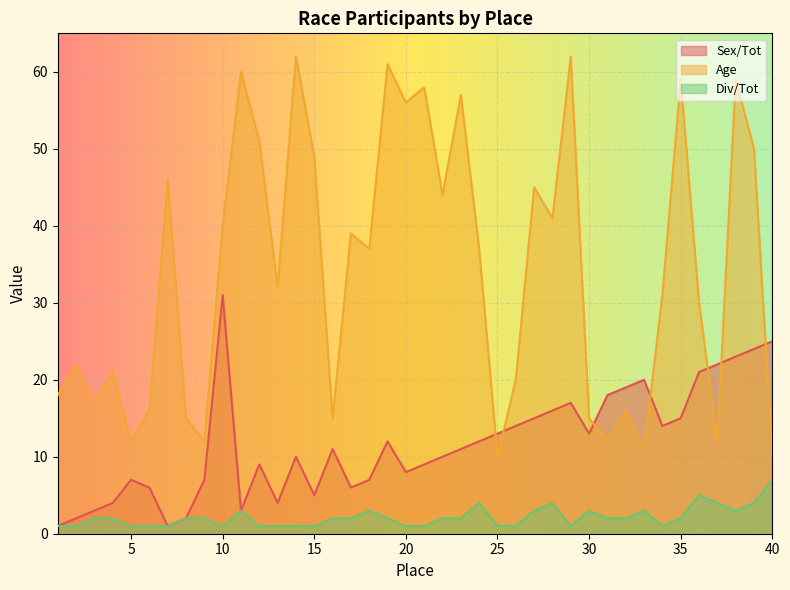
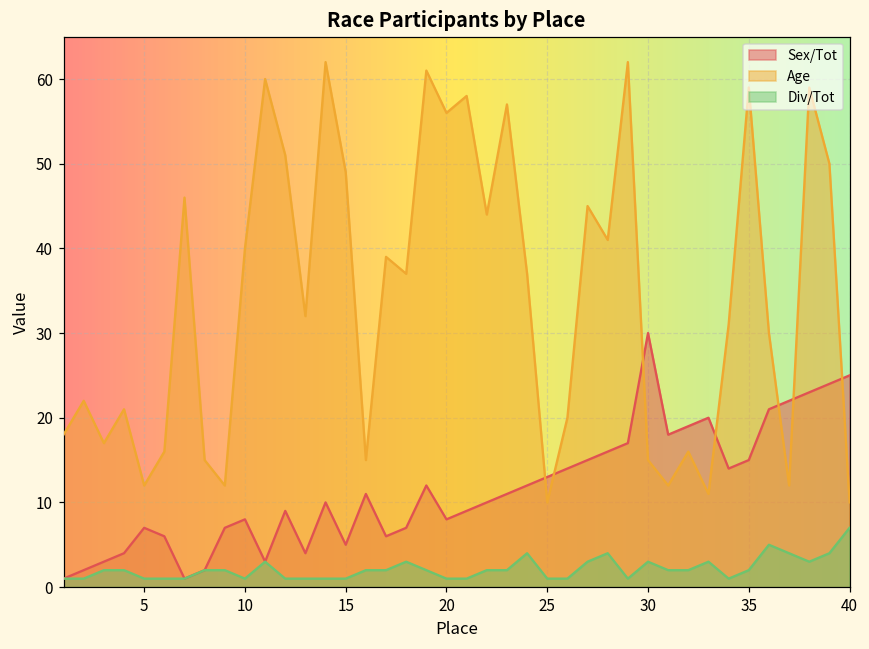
Sex/Tot, 10: 31 -> 8
Sex/Tot, 30: 13 -> 30
